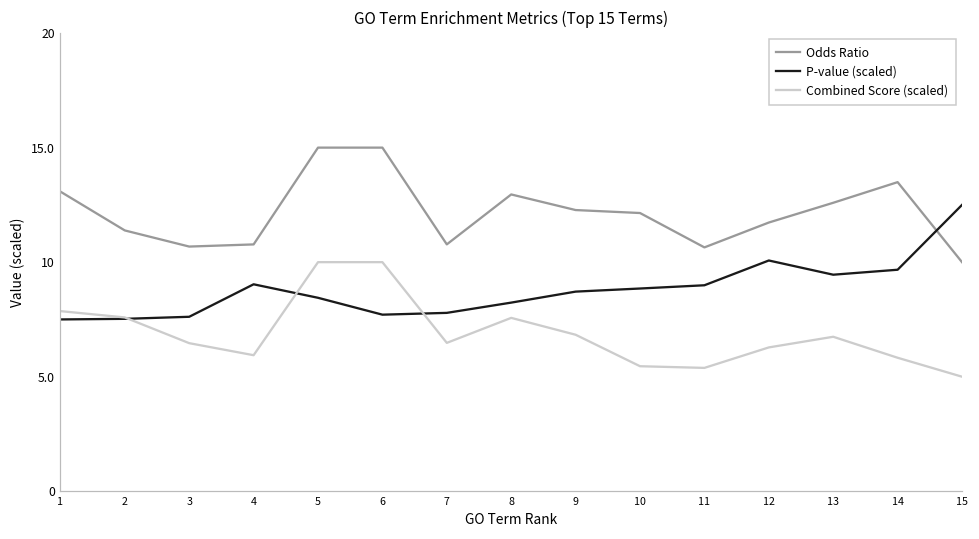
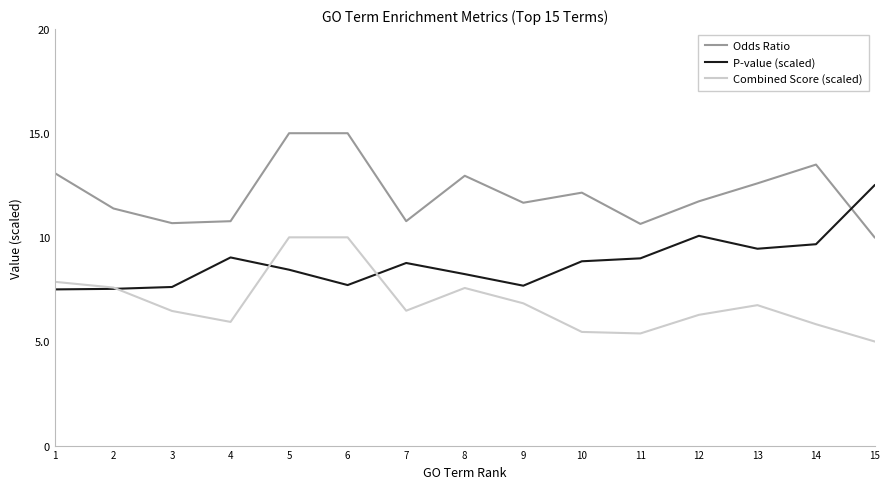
P-value (scaled), 7: 7.8 -> 8.8
Odds Ratio, 9: 12.3 -> 11.7
P-value (scaled), 9: 8.7 -> 7.7
